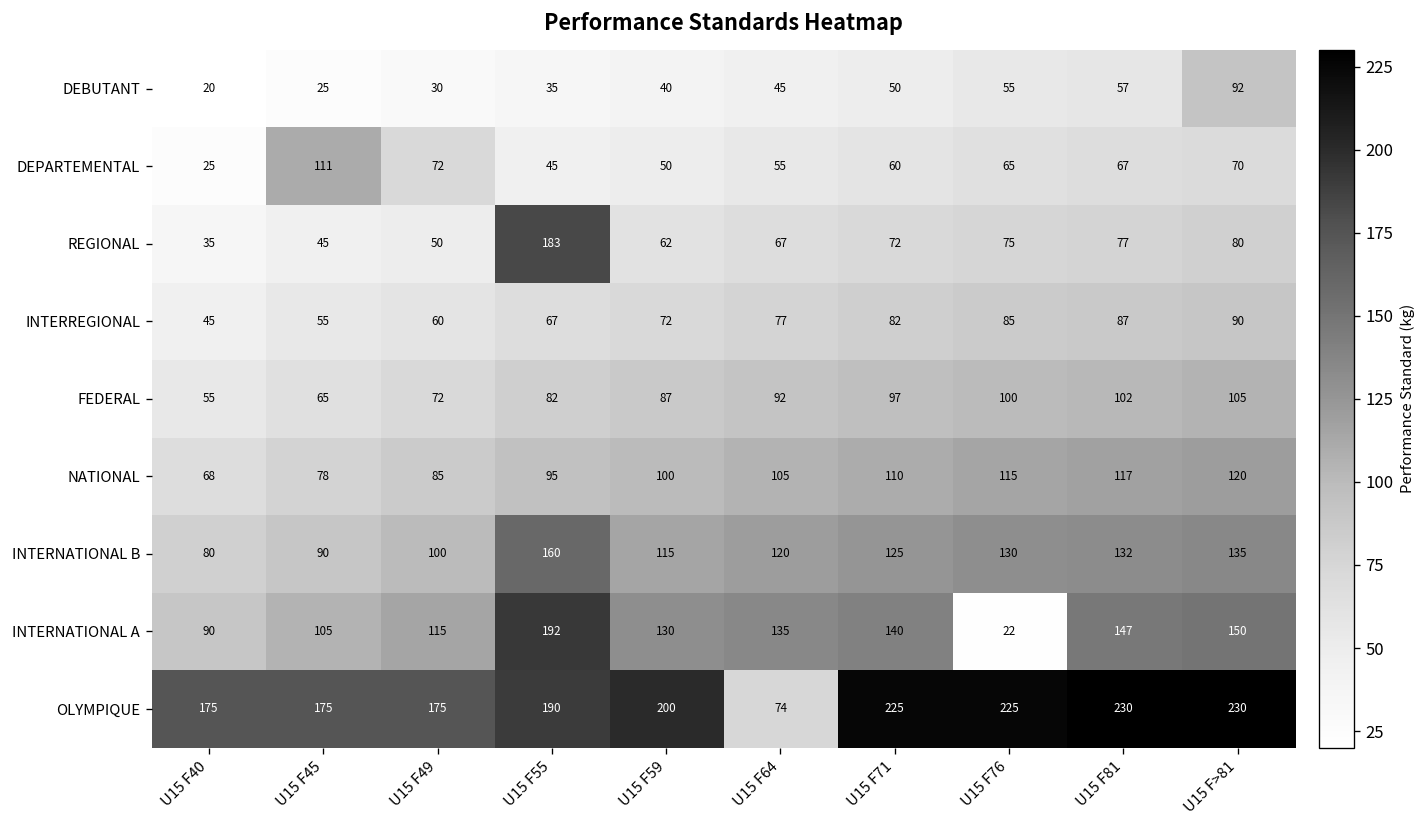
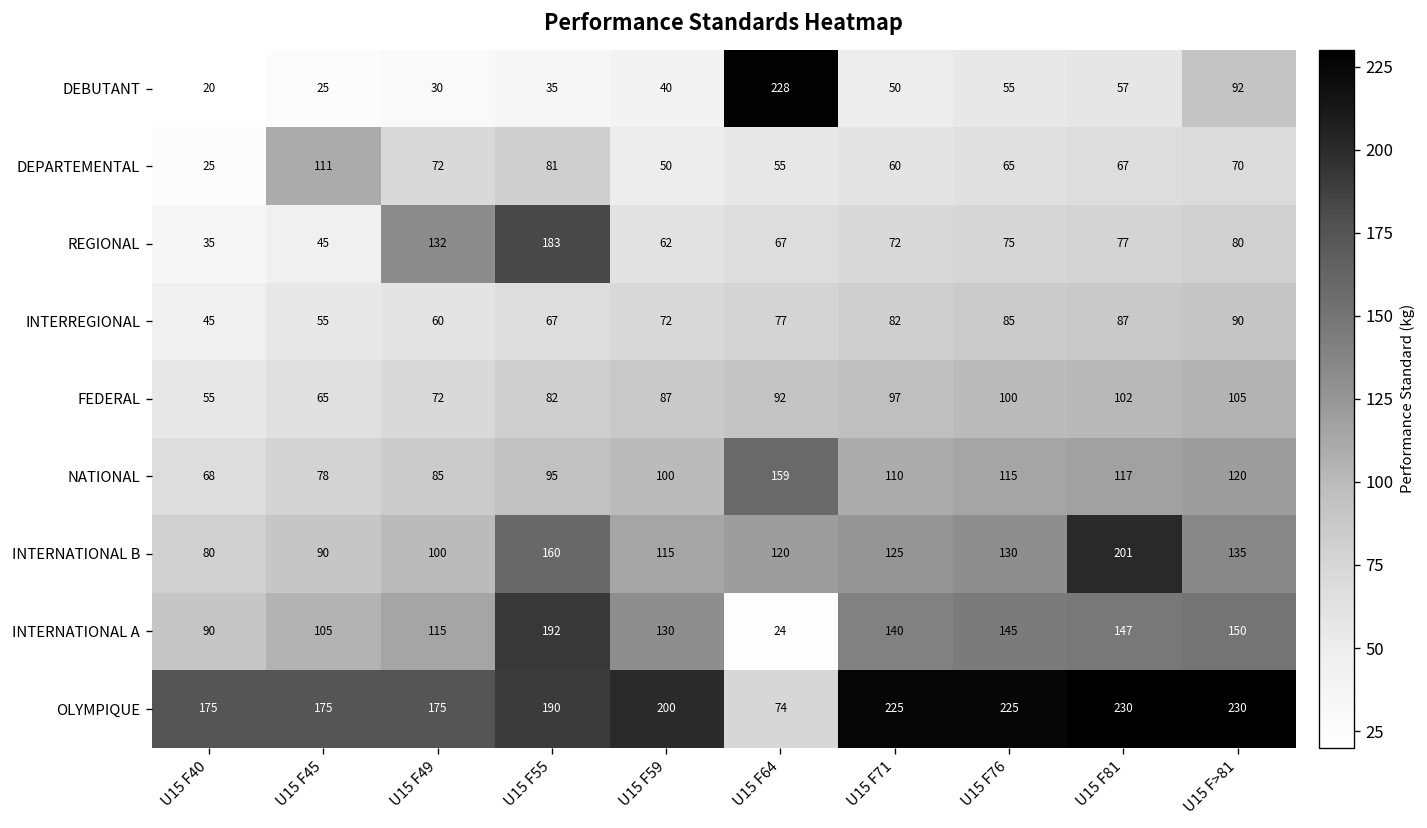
DEBUTANT, U15 F64: 45 -> 228
DEPARTEMENTAL, U15 F55: 45 -> 81
REGIONAL, U15 F49: 50 -> 132
NATIONAL, U15 F64: 105 -> 159
INTERNATIONAL B, U15 F81: 132 -> 201
INTERNATIONAL A, U15 F64: 135 -> 24
INTERNATIONAL A, U15 F76: 22 -> 145
